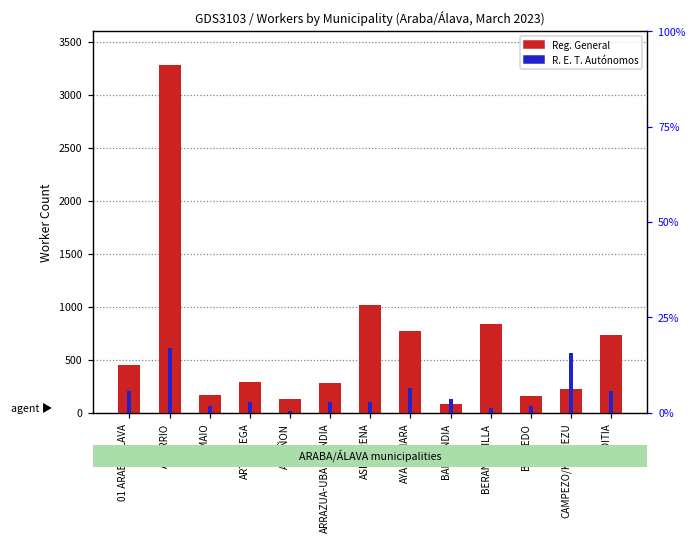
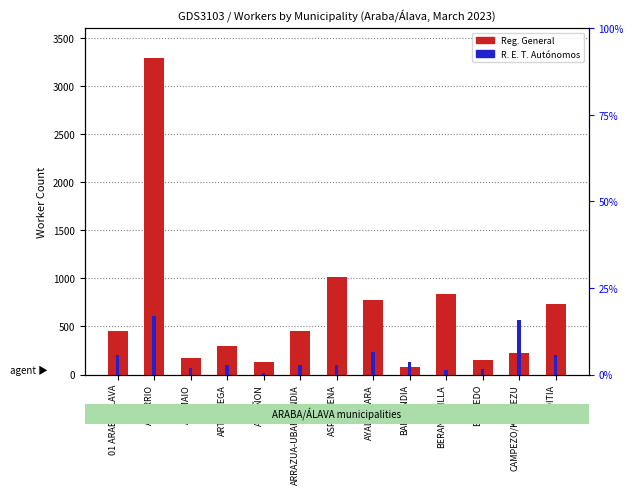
Reg. General, ARRAZUA-UBARRUNDIA: 300 -> 400
